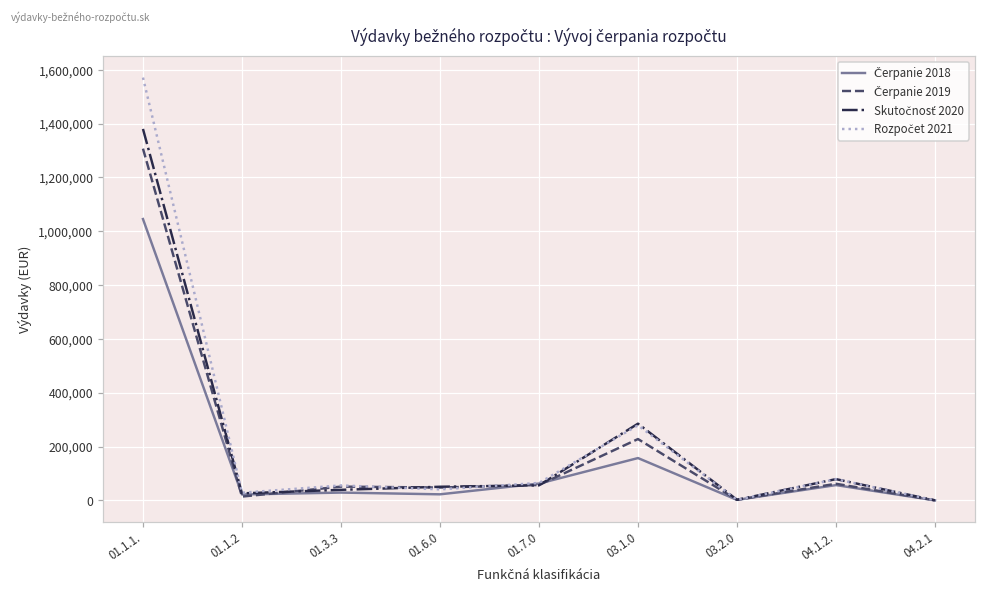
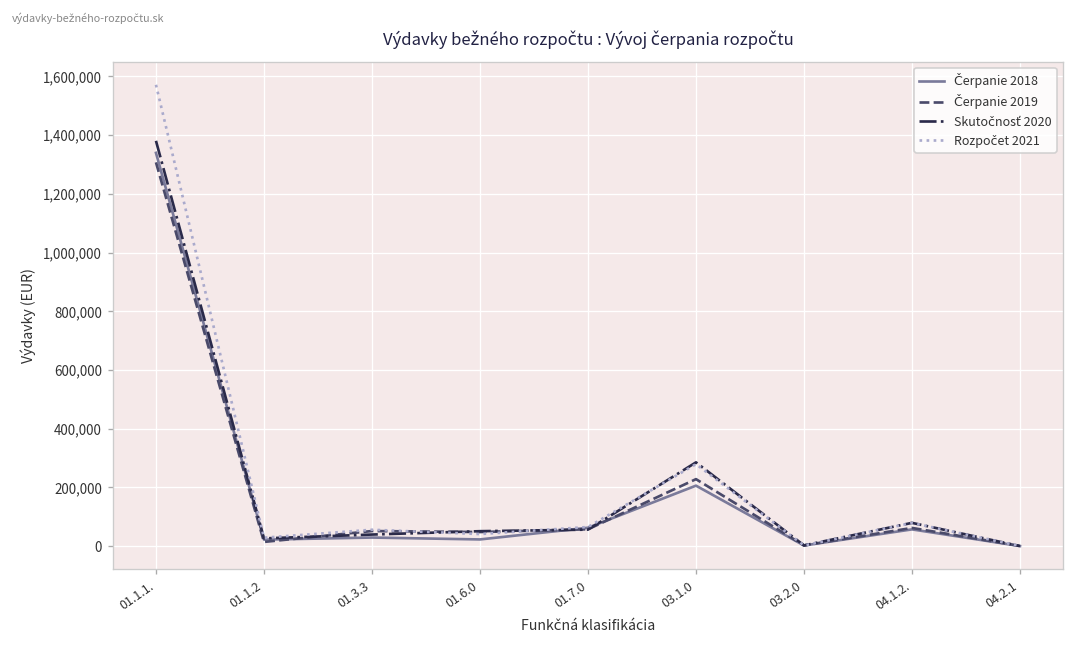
Čerpanie 2018, 01.1.1.: 1,050,000 -> 1,340,000
Čerpanie 2018, 03.1.0: 160,000 -> 210,000
